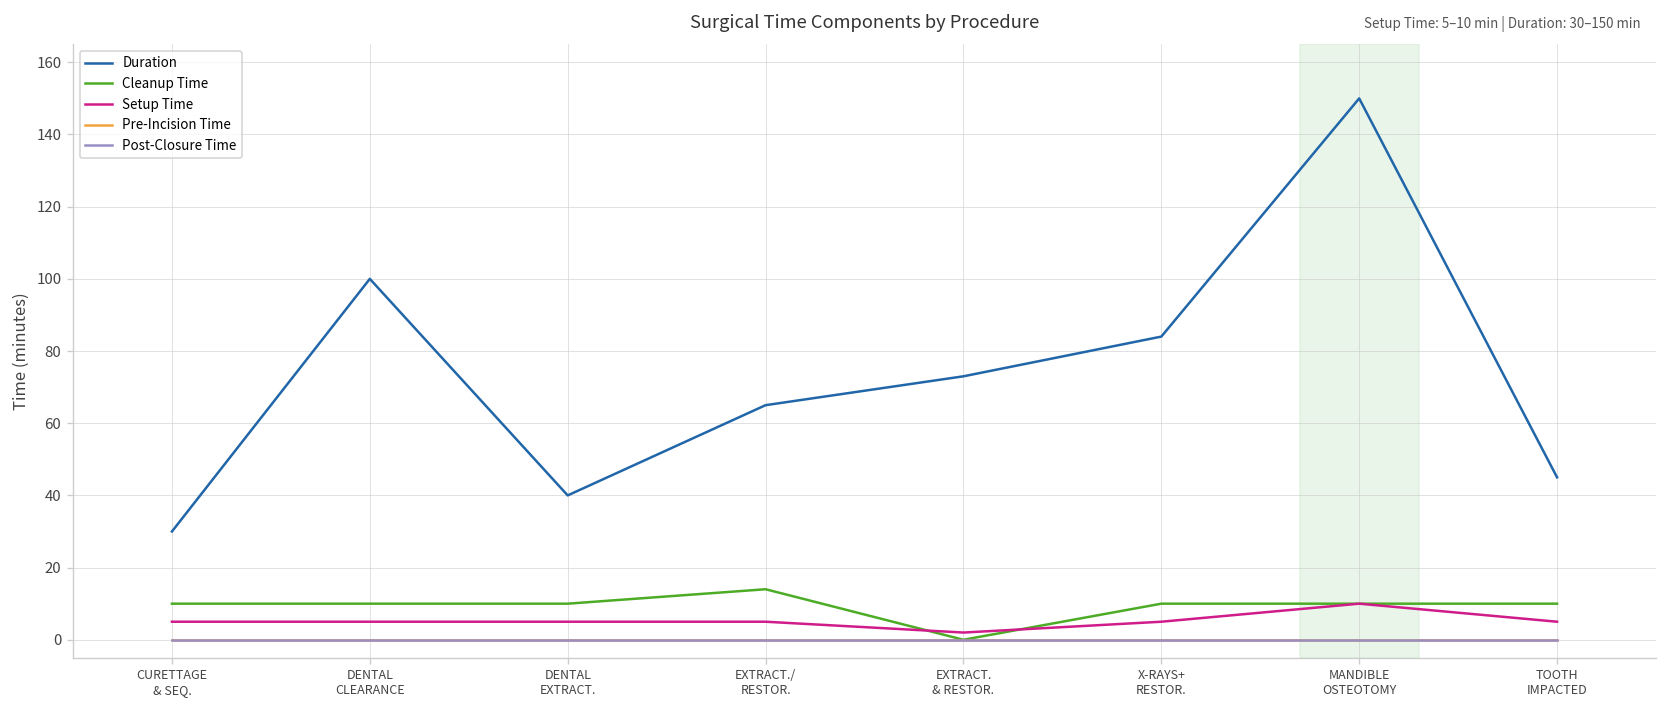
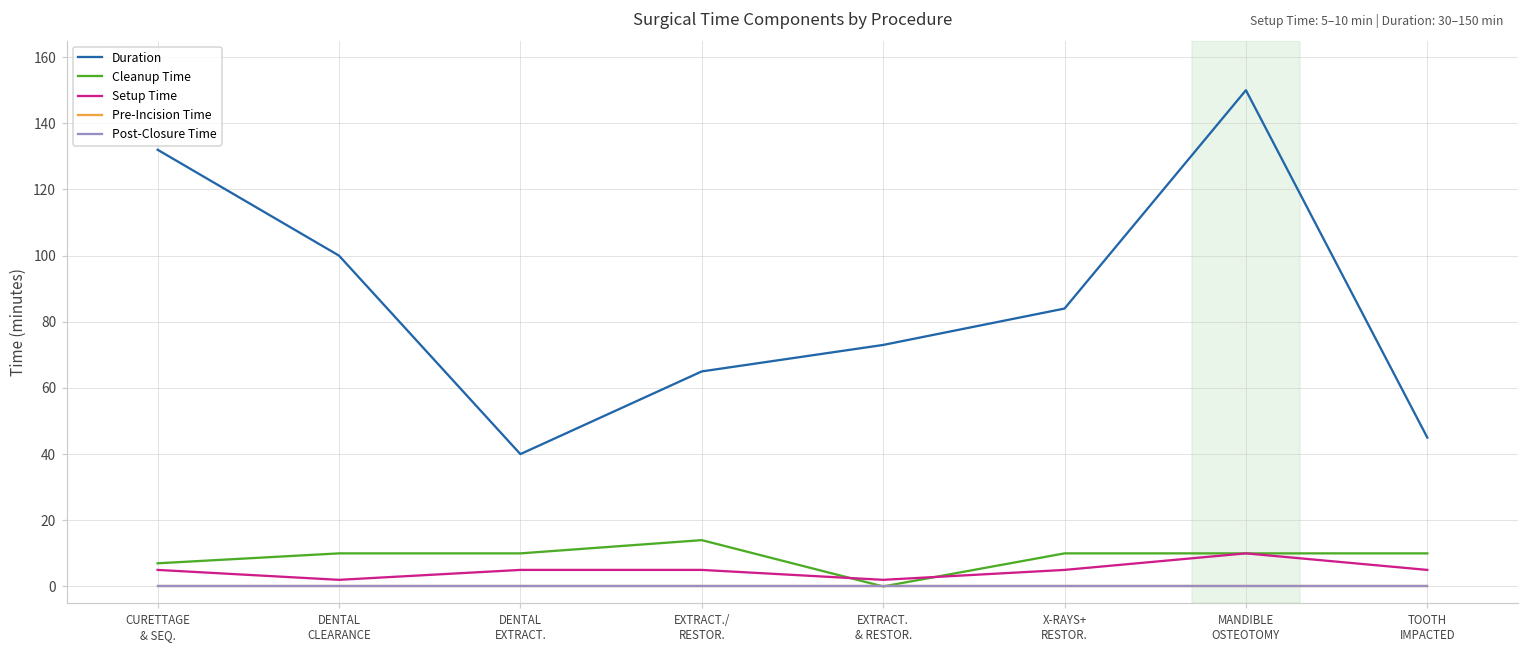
Duration, CURETTAGE & SEQ.: 30 -> 132
Cleanup Time, CURETTAGE & SEQ.: 10 -> 7
Setup Time, DENTAL CLEARANCE: 5 -> 2
